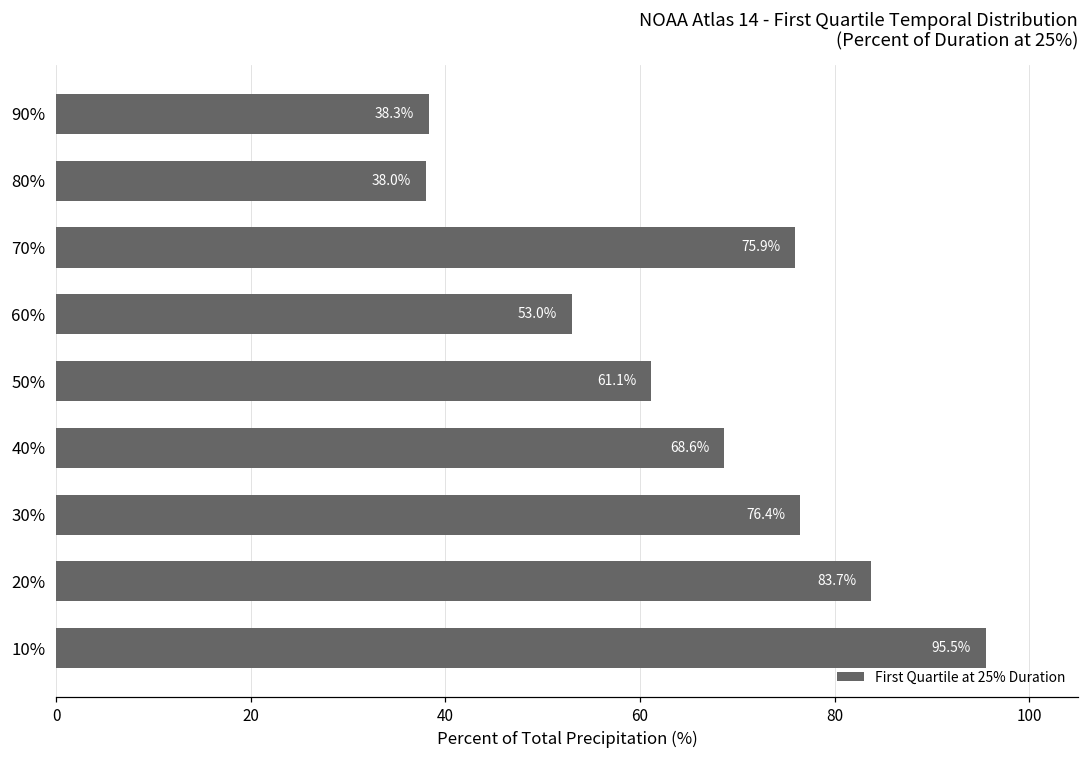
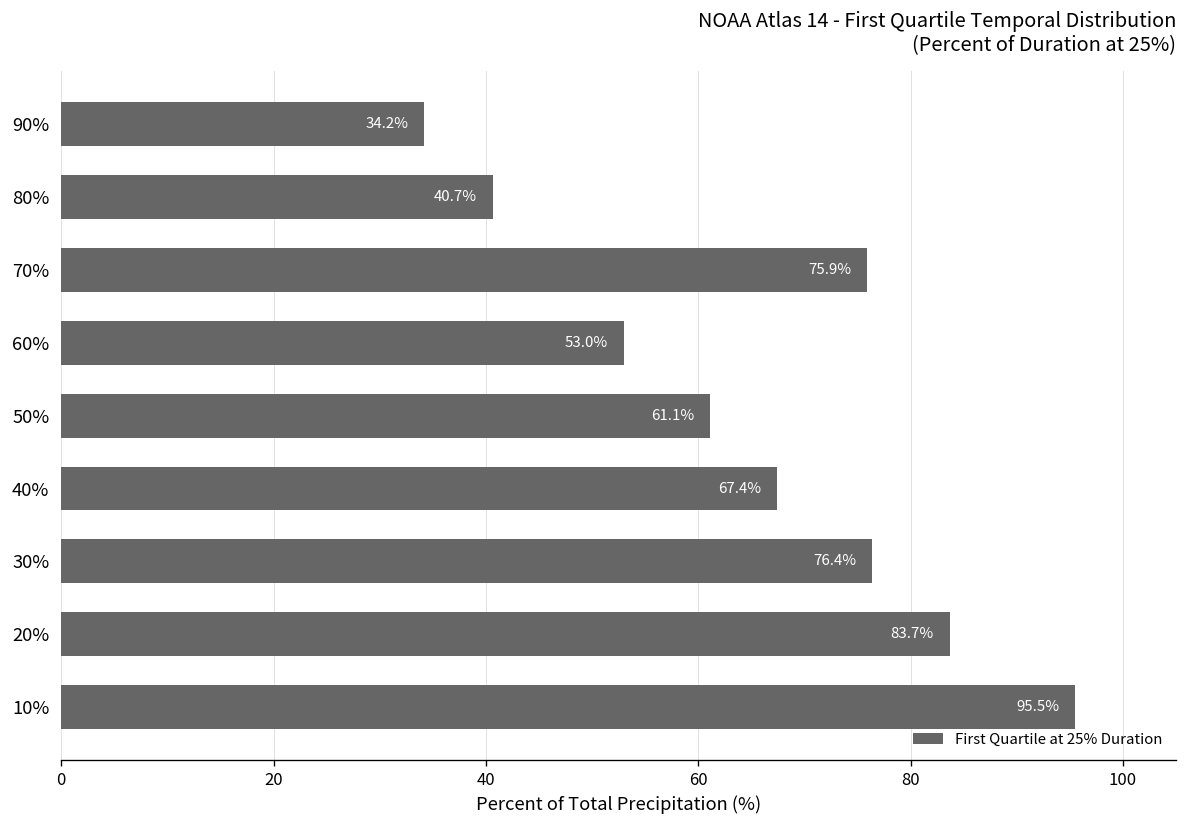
90%: 38.3% -> 34.2%
80%: 38.0% -> 40.7%
40%: 68.6% -> 67.4%
